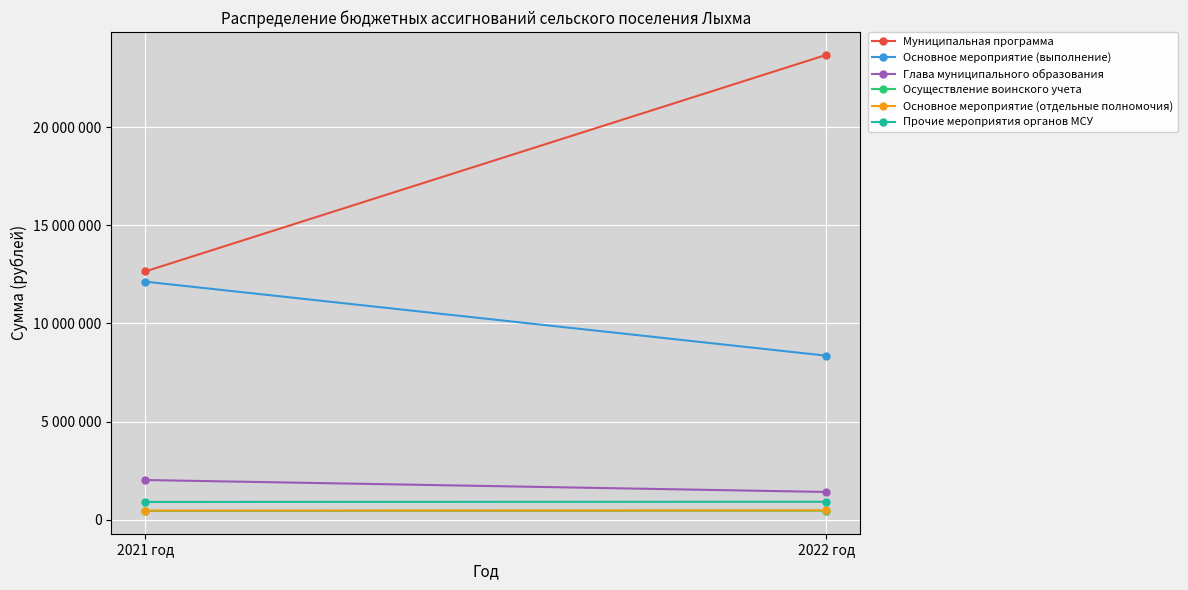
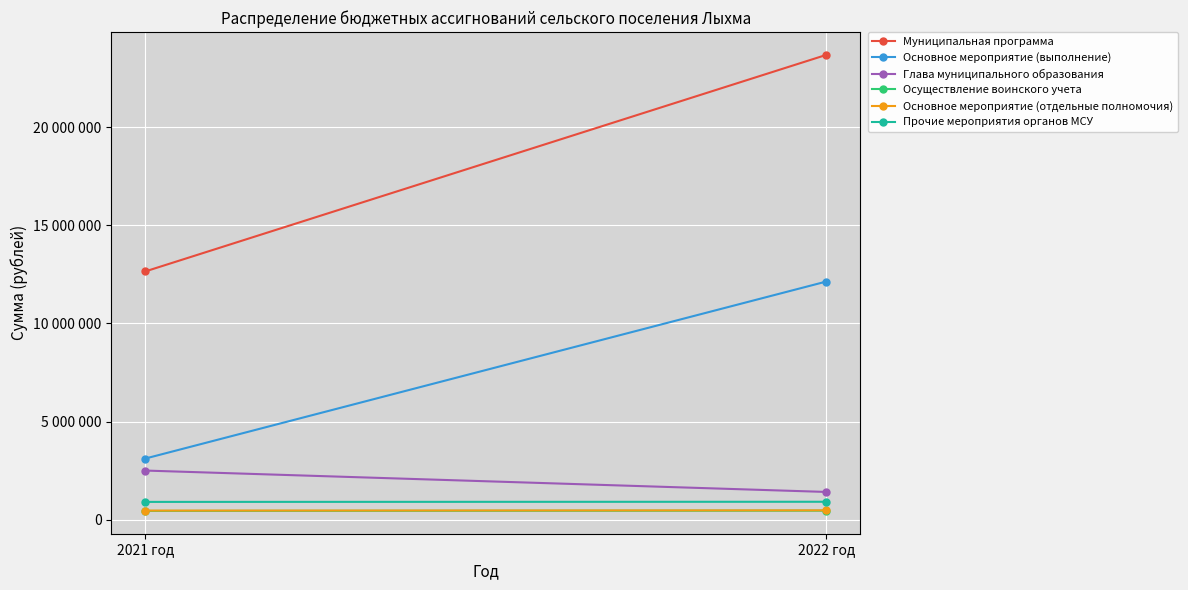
Основное мероприятие (выполнение), 2021 год: 12100000 -> 3100000
Глава муниципального образования, 2021 год: 2000000 -> 2500000
Основное мероприятие (выполнение), 2022 год: 8400000 -> 12100000
